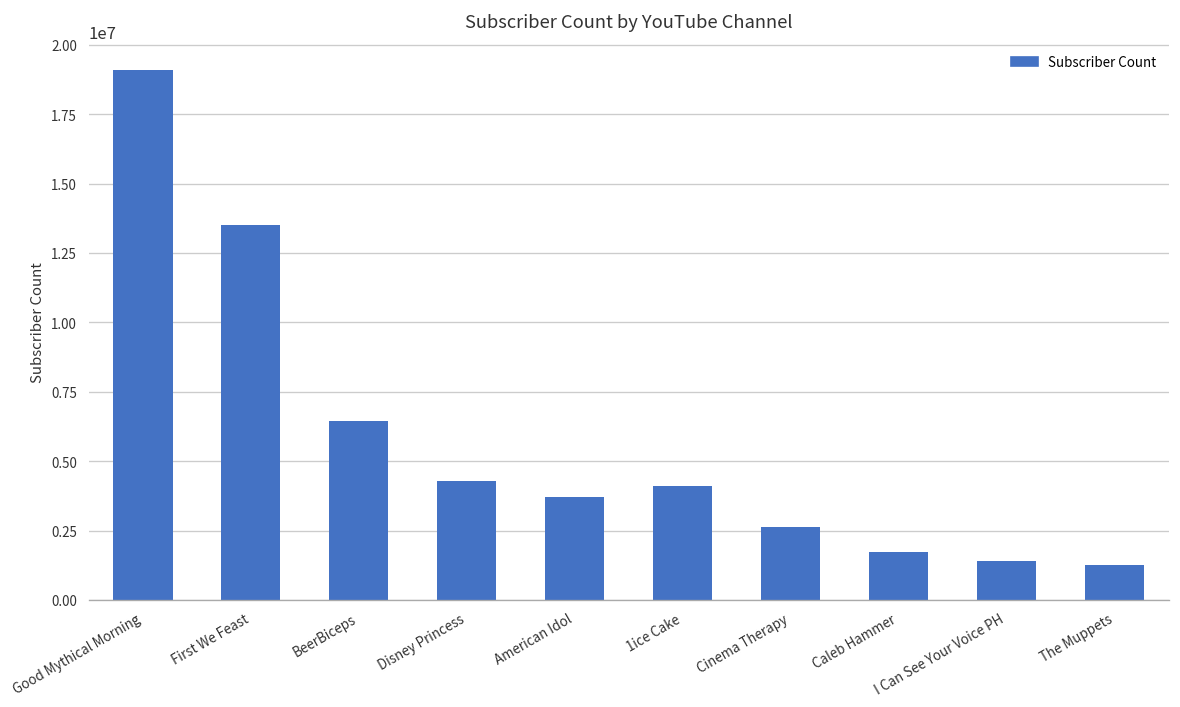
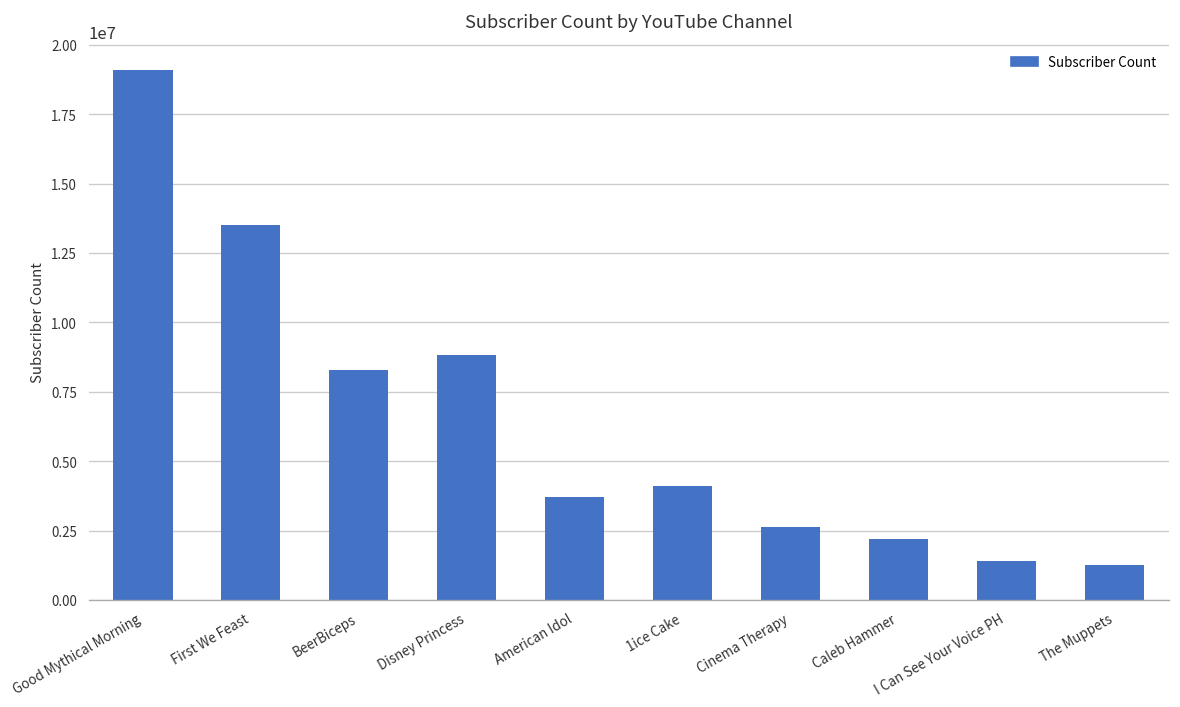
BeerBiceps: 6500000 -> 8300000
Disney Princess: 4300000 -> 8800000
Caleb Hammer: 1700000 -> 2200000
